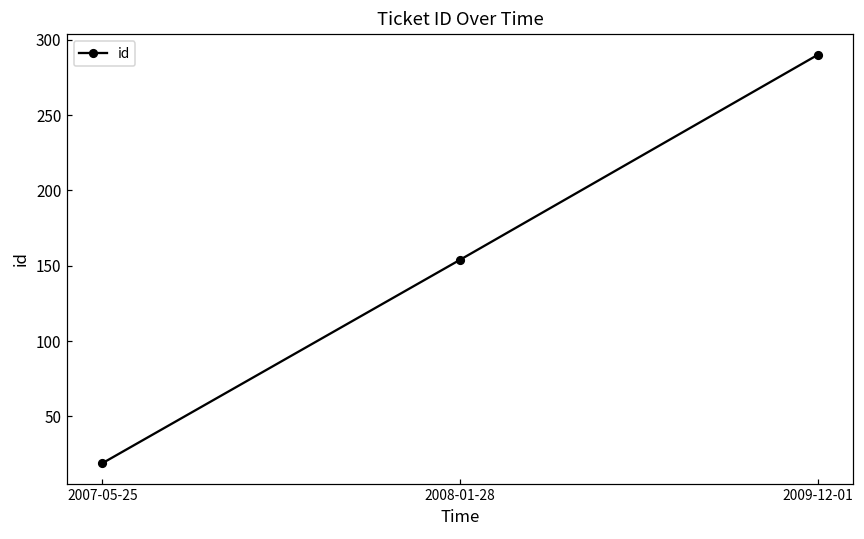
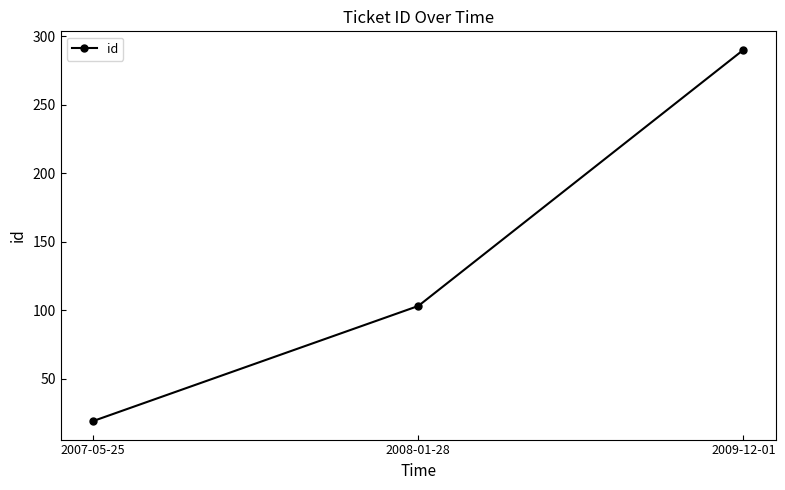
2008-01-28: 154 -> 103
